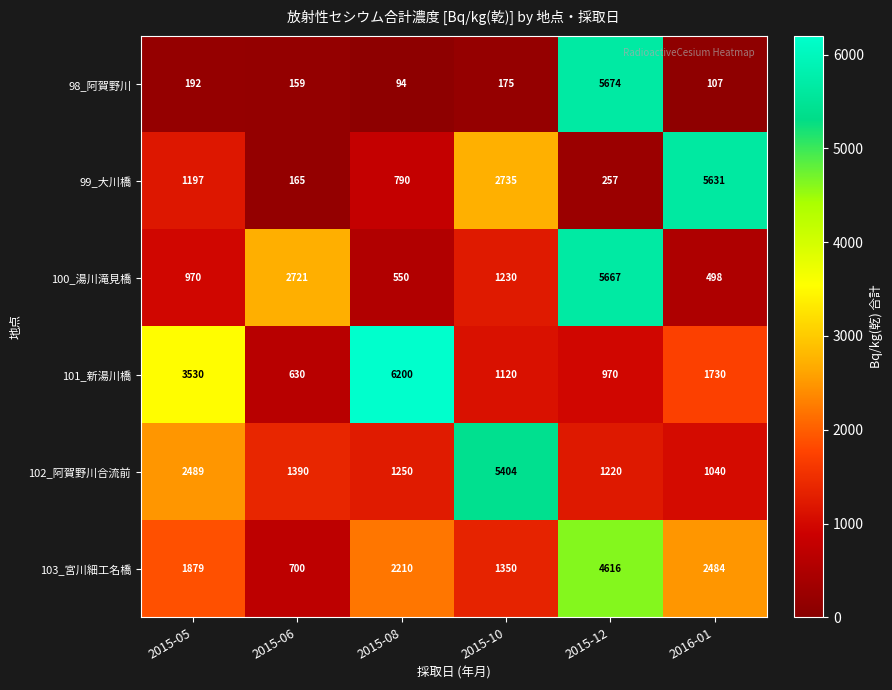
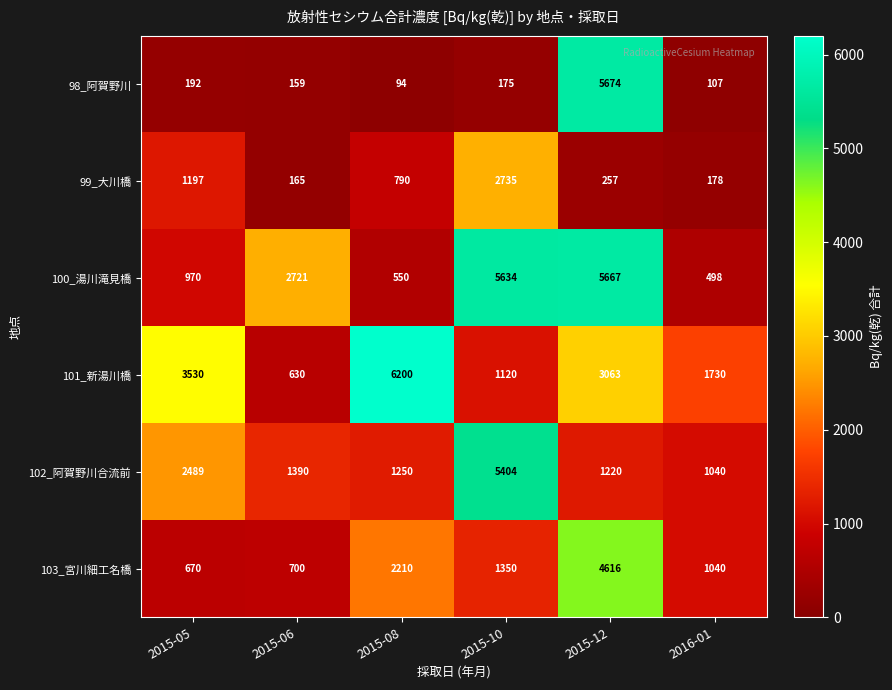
99_大川橋, 2016-01: 5631 -> 178
100_湯川滝見橋, 2015-10: 1230 -> 5634
101_新湯川橋, 2015-12: 970 -> 3063
103_宮川細工名橋, 2015-05: 1879 -> 670
103_宮川細工名橋, 2016-01: 2484 -> 1040
